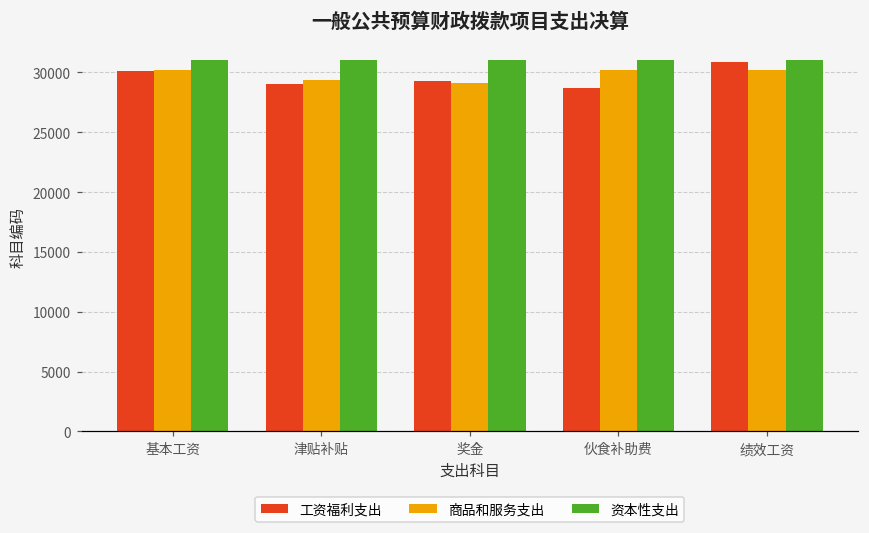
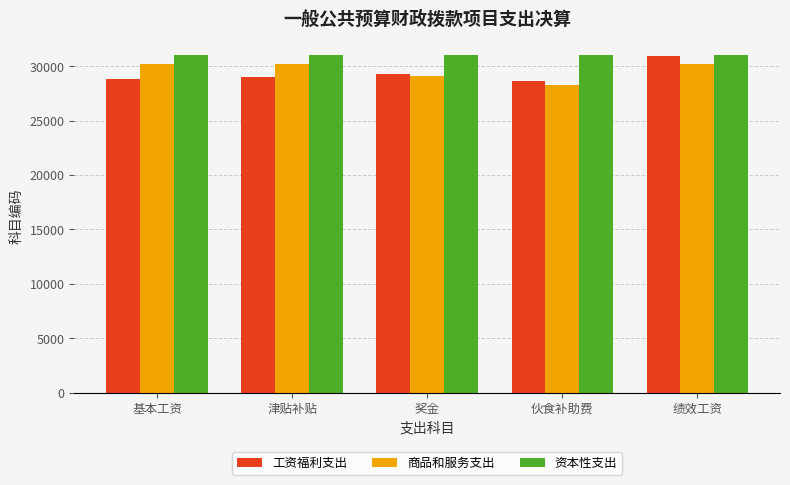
工资福利支出, 基本工资: 30100 -> 28900
商品和服务支出, 津贴补贴: 29300 -> 30200
商品和服务支出, 伙食补助费: 30200 -> 28300
